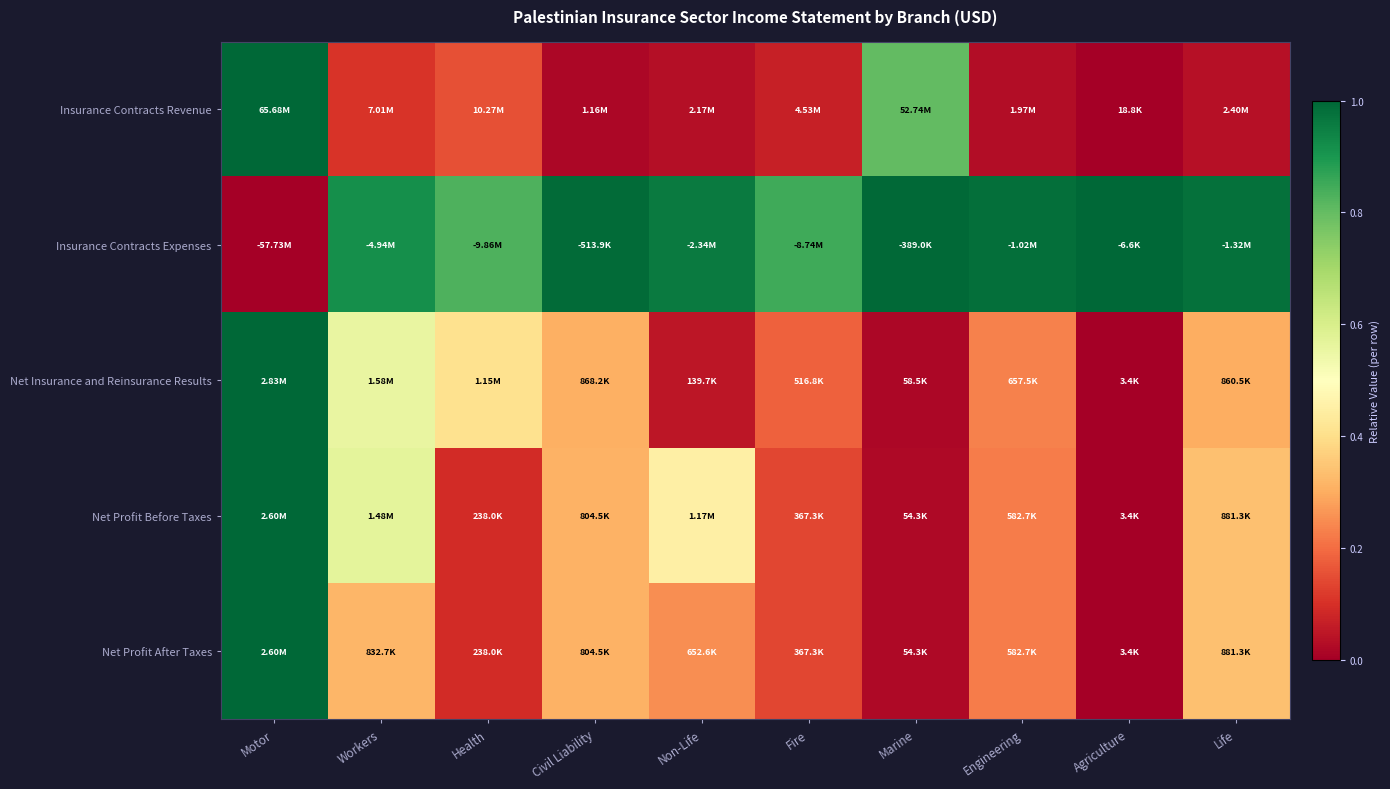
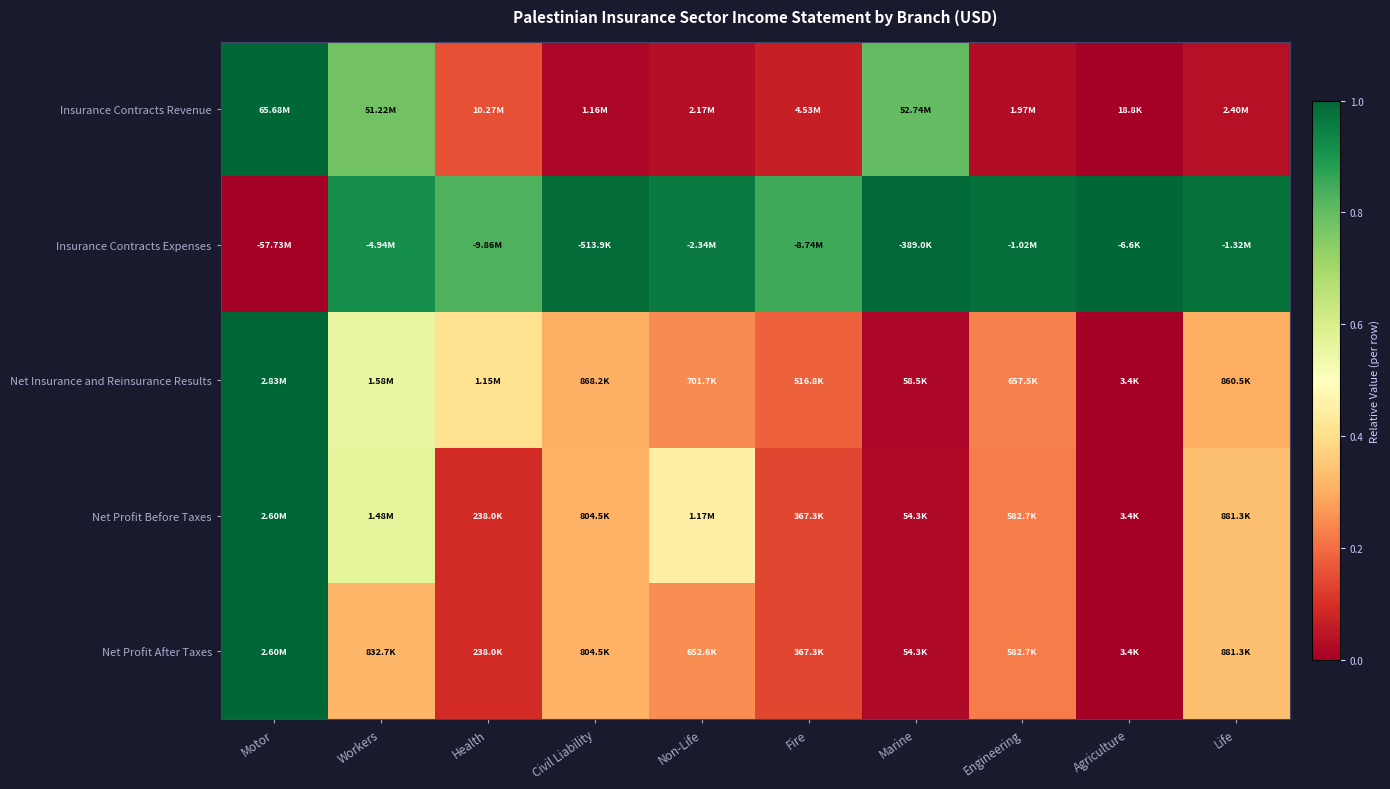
Insurance Contracts Revenue, Workers: 7.01M -> 51.22M
Net Insurance and Reinsurance Results, Non-Life: 139.7K -> 701.7K
